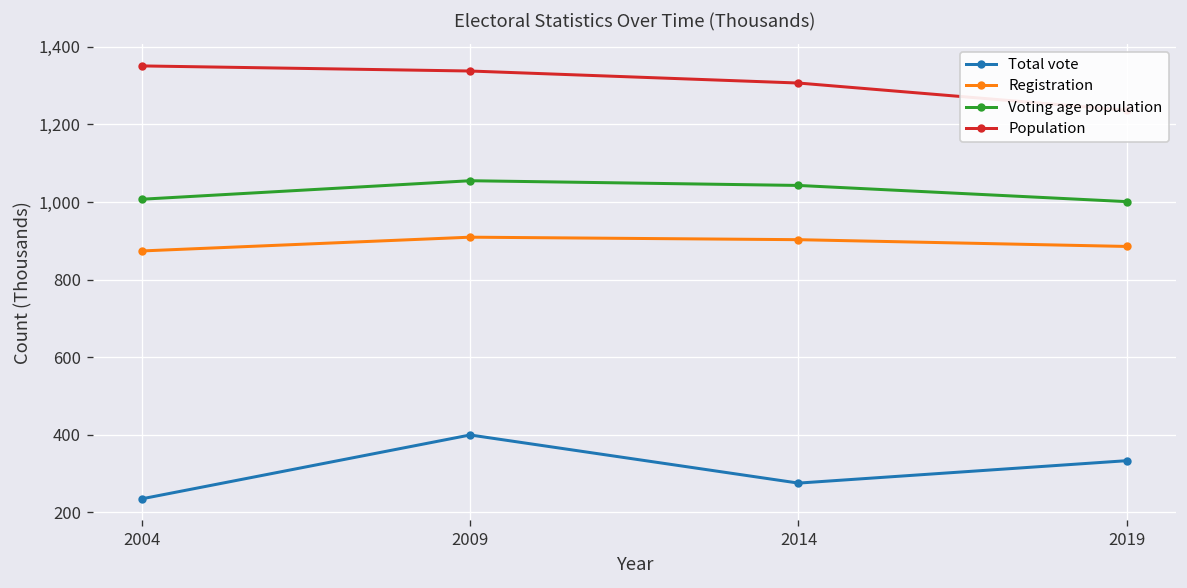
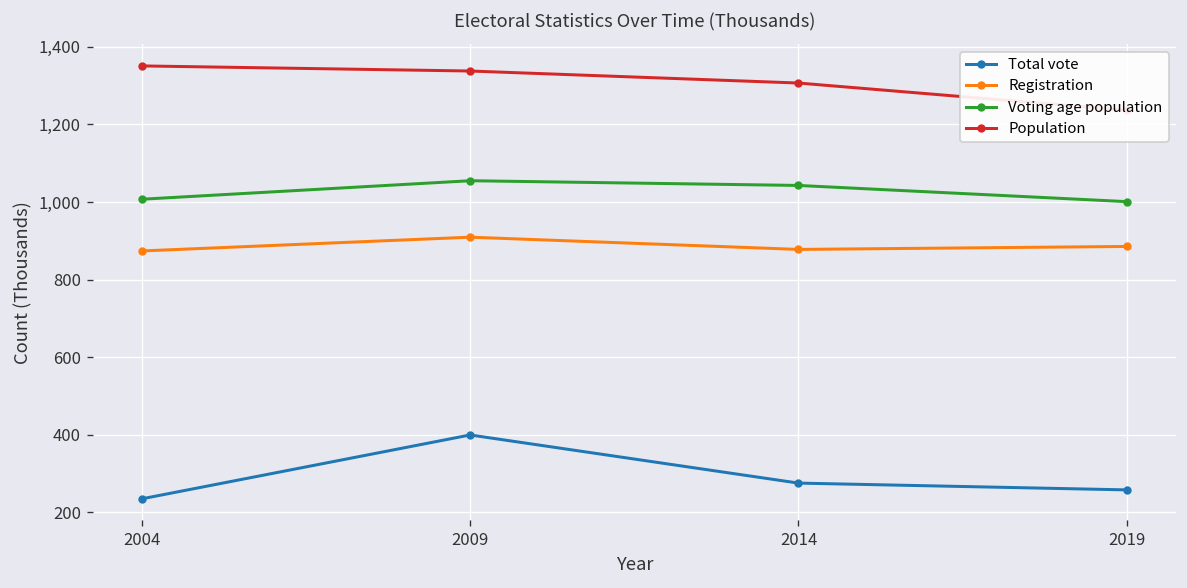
Registration, 2014: 900 -> 880
Total vote, 2019: 330 -> 260
